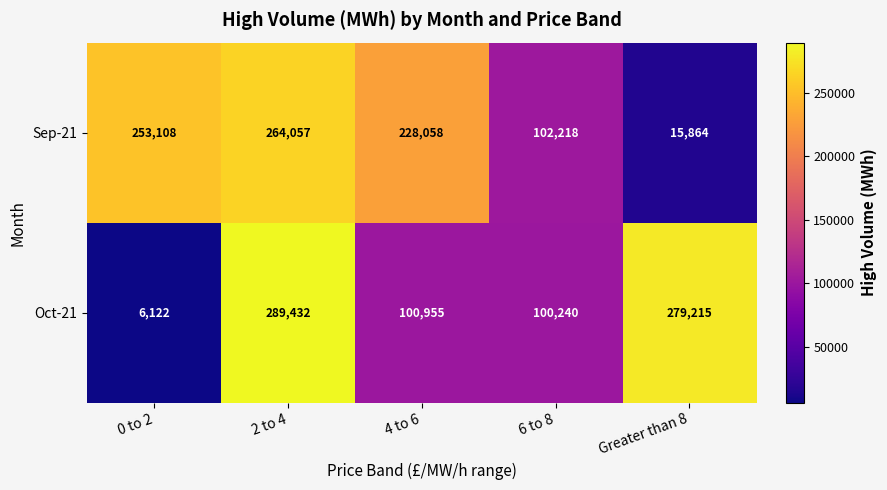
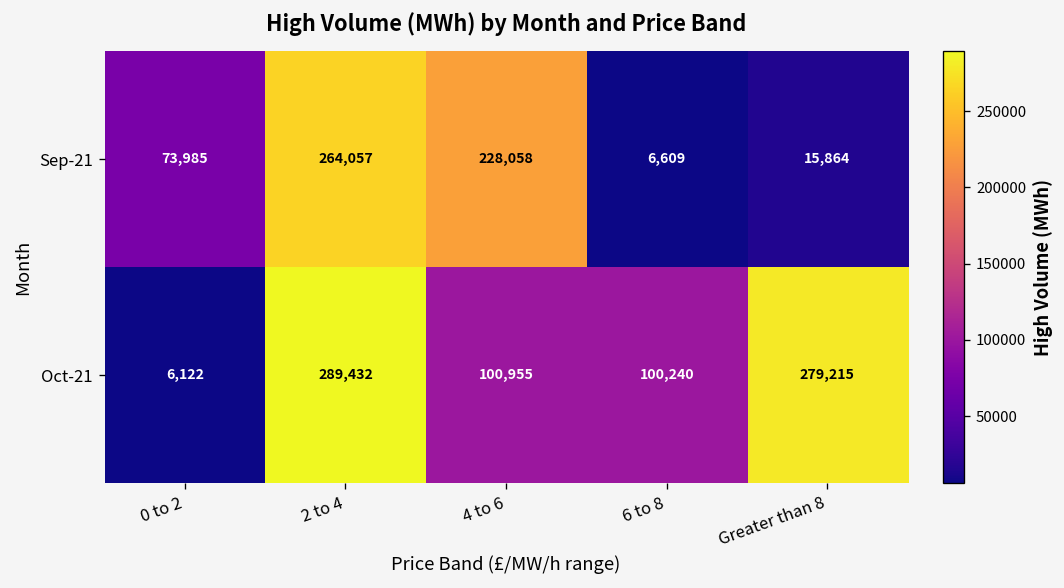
Sep-21, 0 to 2: 253,108 -> 73,985
Sep-21, 6 to 8: 102,218 -> 6,609
